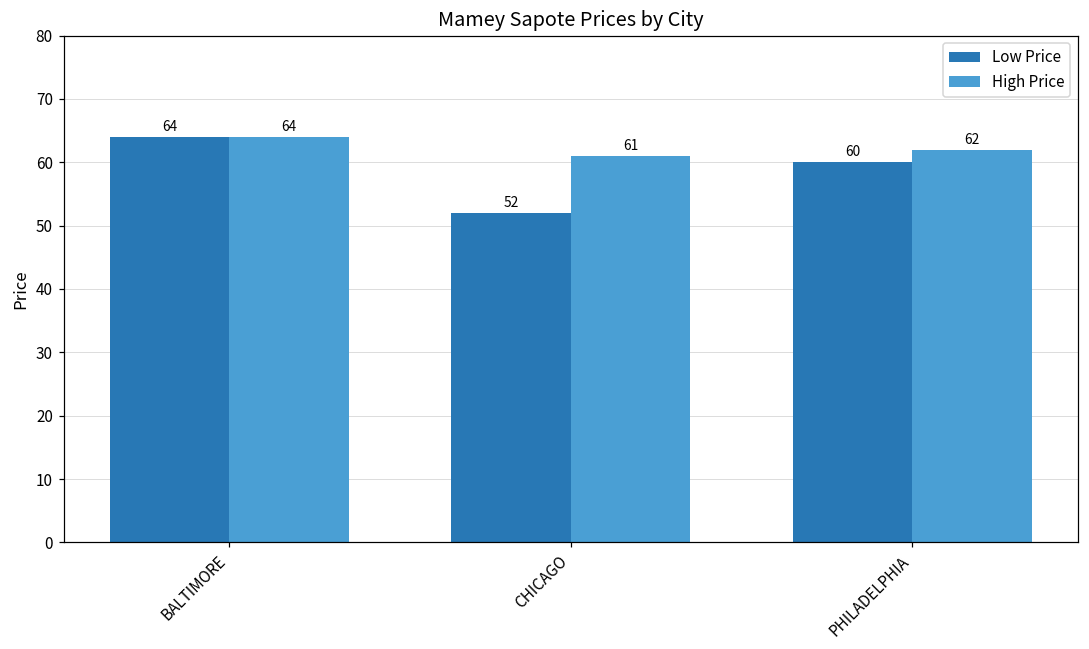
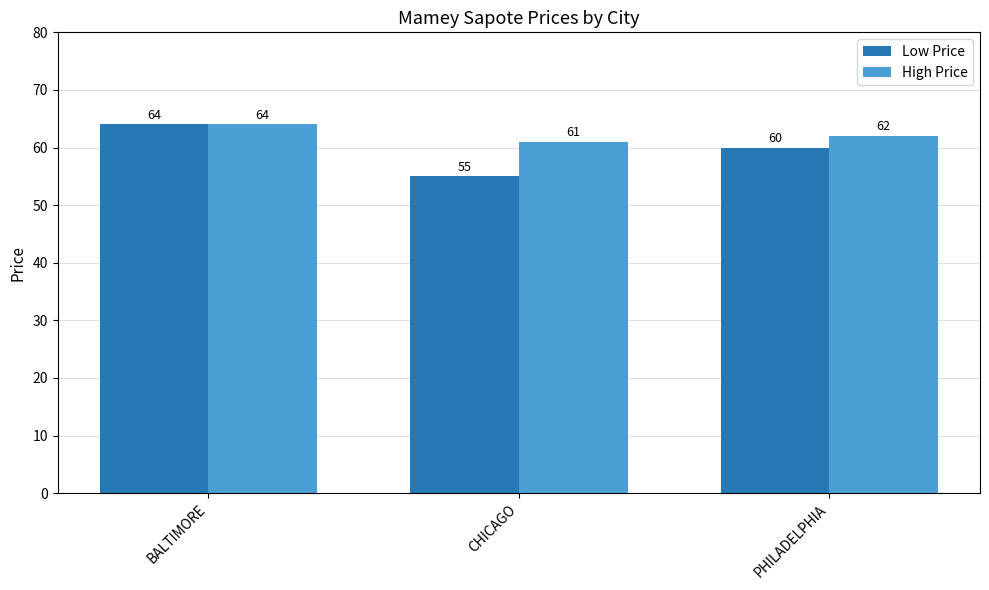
Low Price, CHICAGO: 52 -> 55
